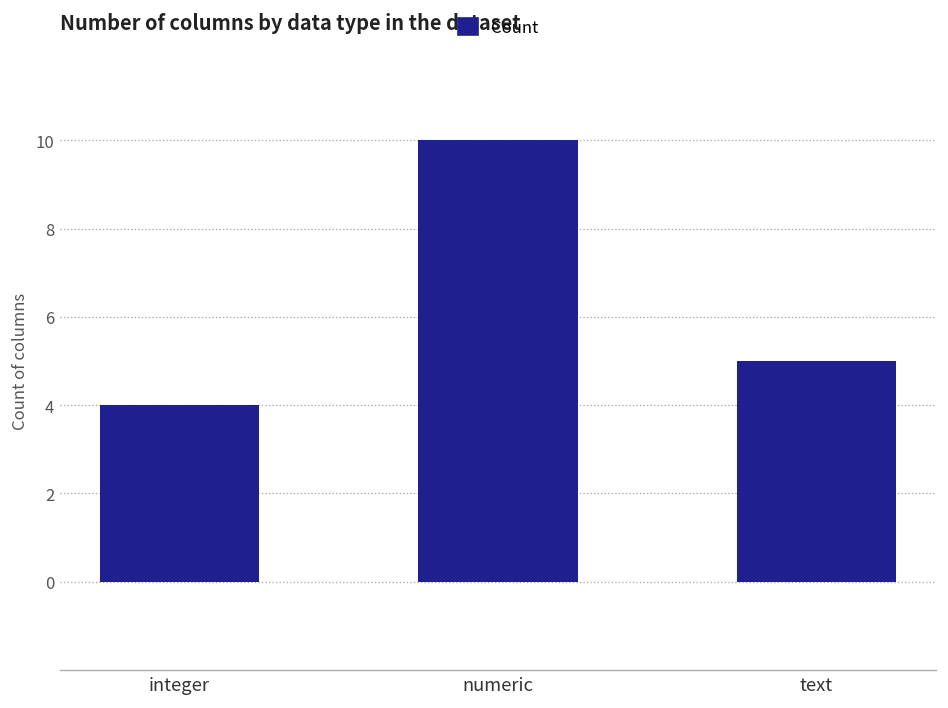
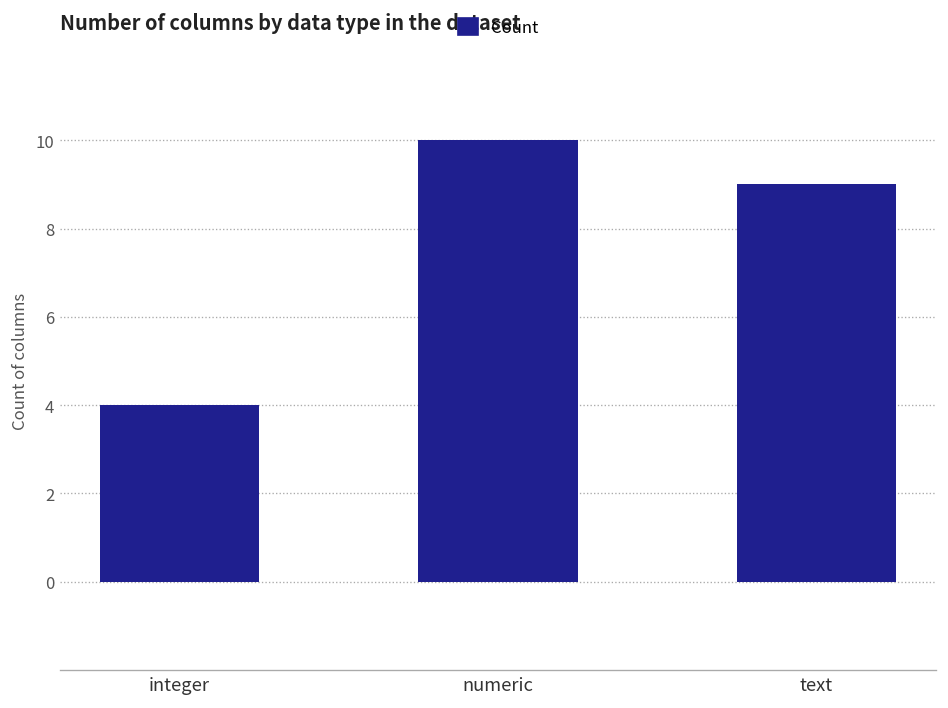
text: 5 -> 9
